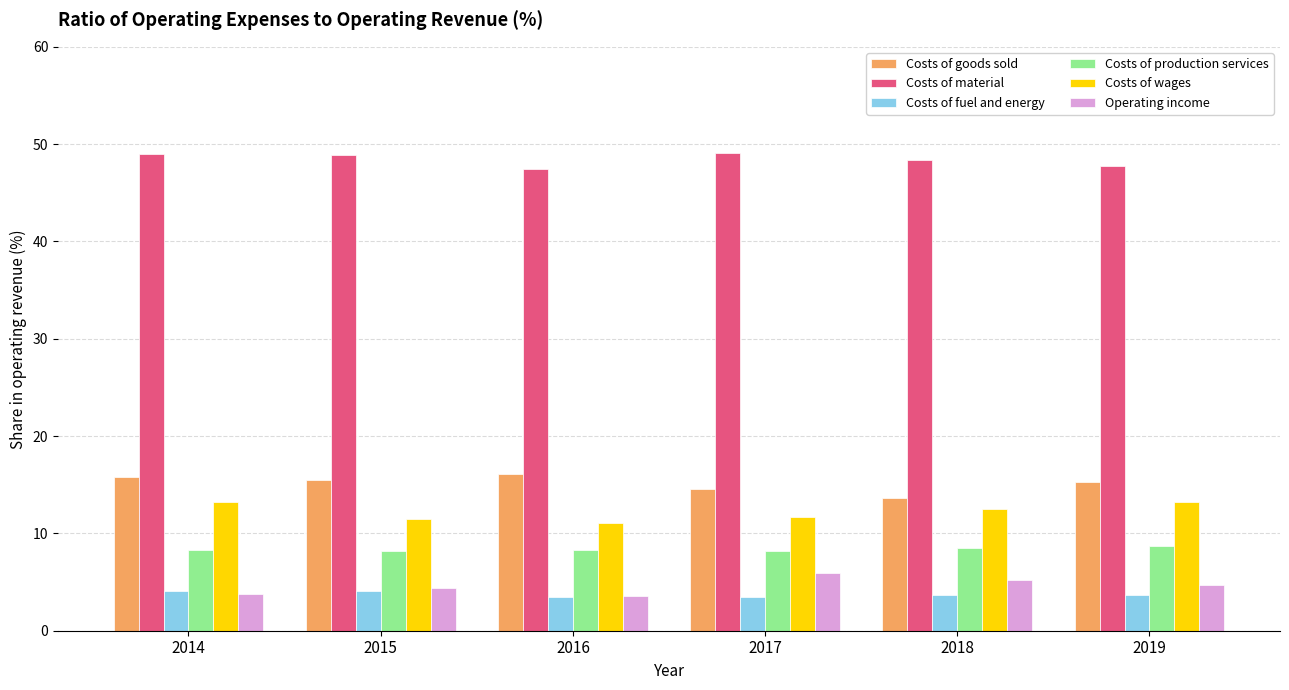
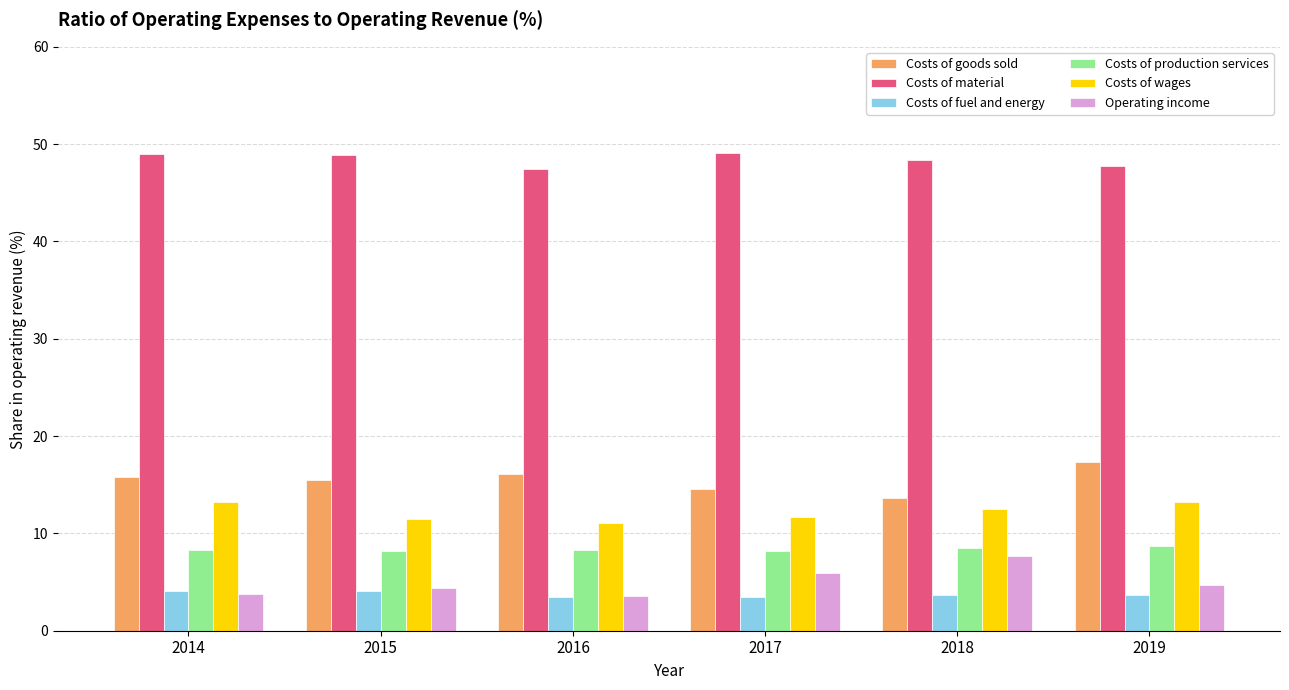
Operating income, 2018: 5 -> 8
Costs of goods sold, 2019: 15 -> 17
